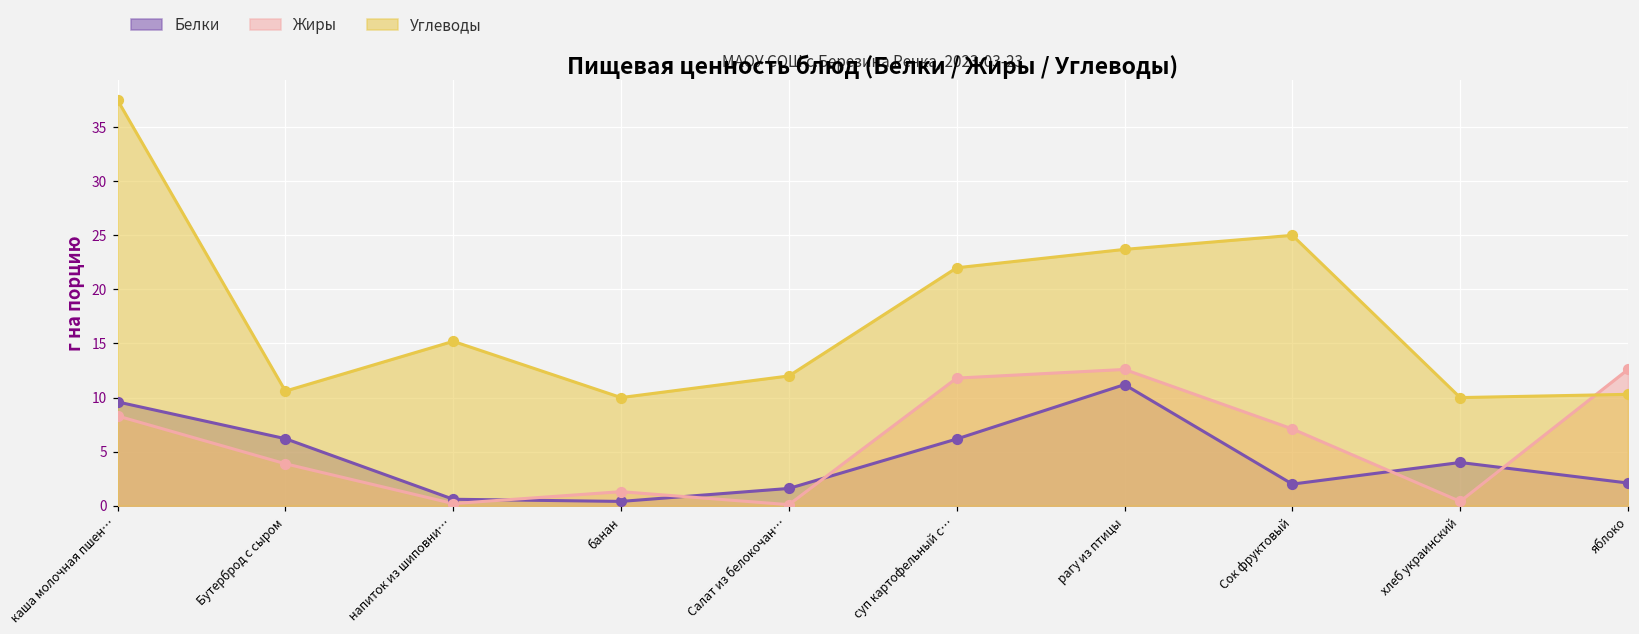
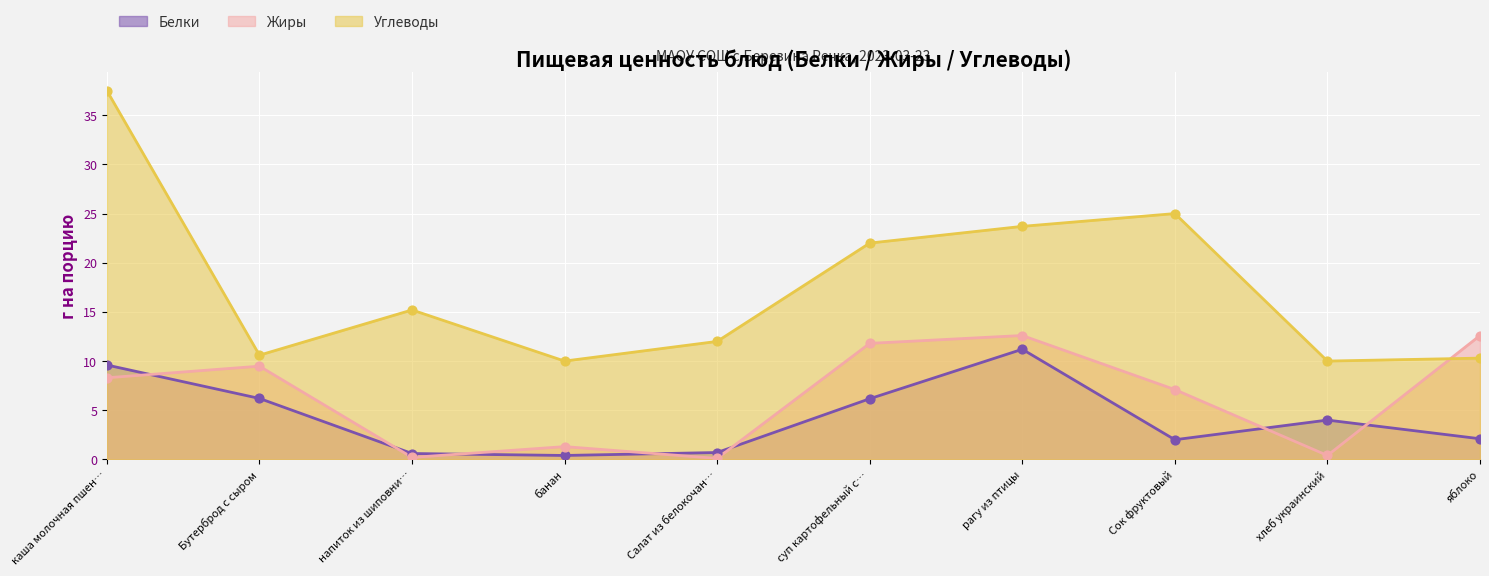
Жиры, Бутерброд с сыром: 4 -> 9
Белки, Салат из белокочан…: 2 -> 1
